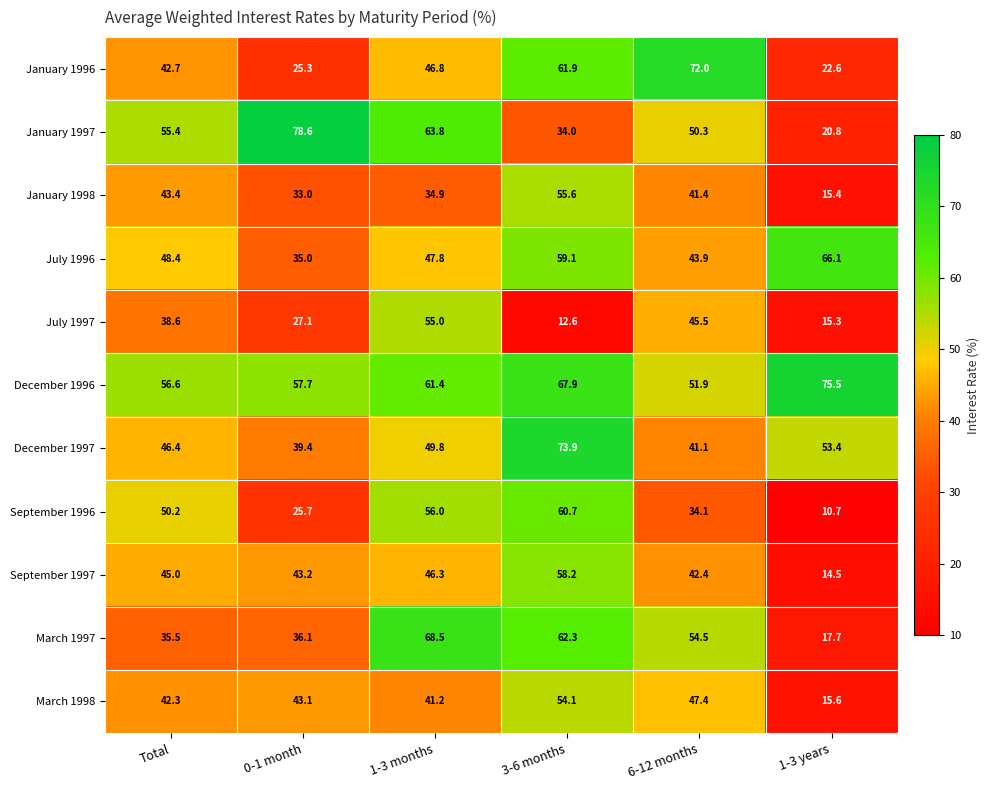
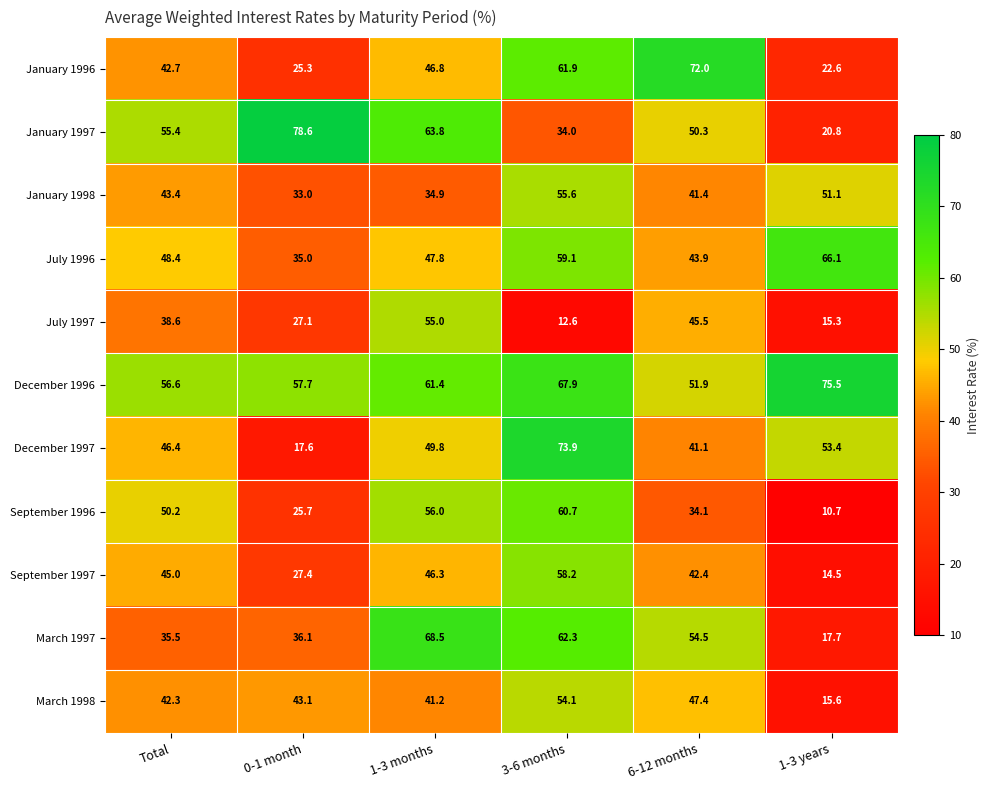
January 1998, 1-3 years: 15.4 -> 51.1
December 1997, 0-1 month: 39.4 -> 17.6
September 1997, 0-1 month: 43.2 -> 27.4
